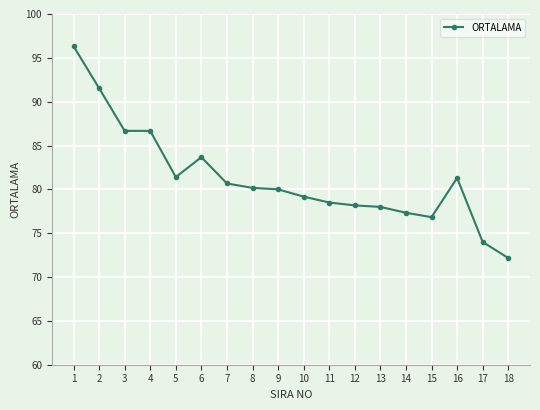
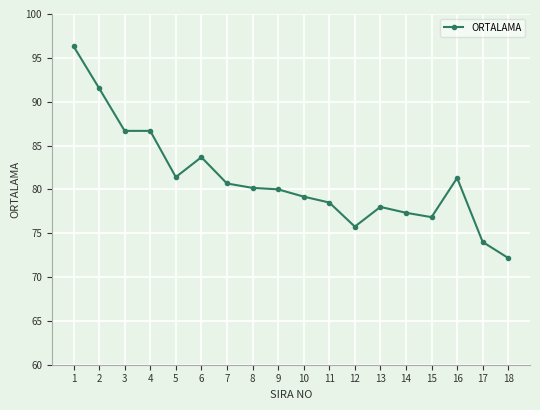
12: 78 -> 76
